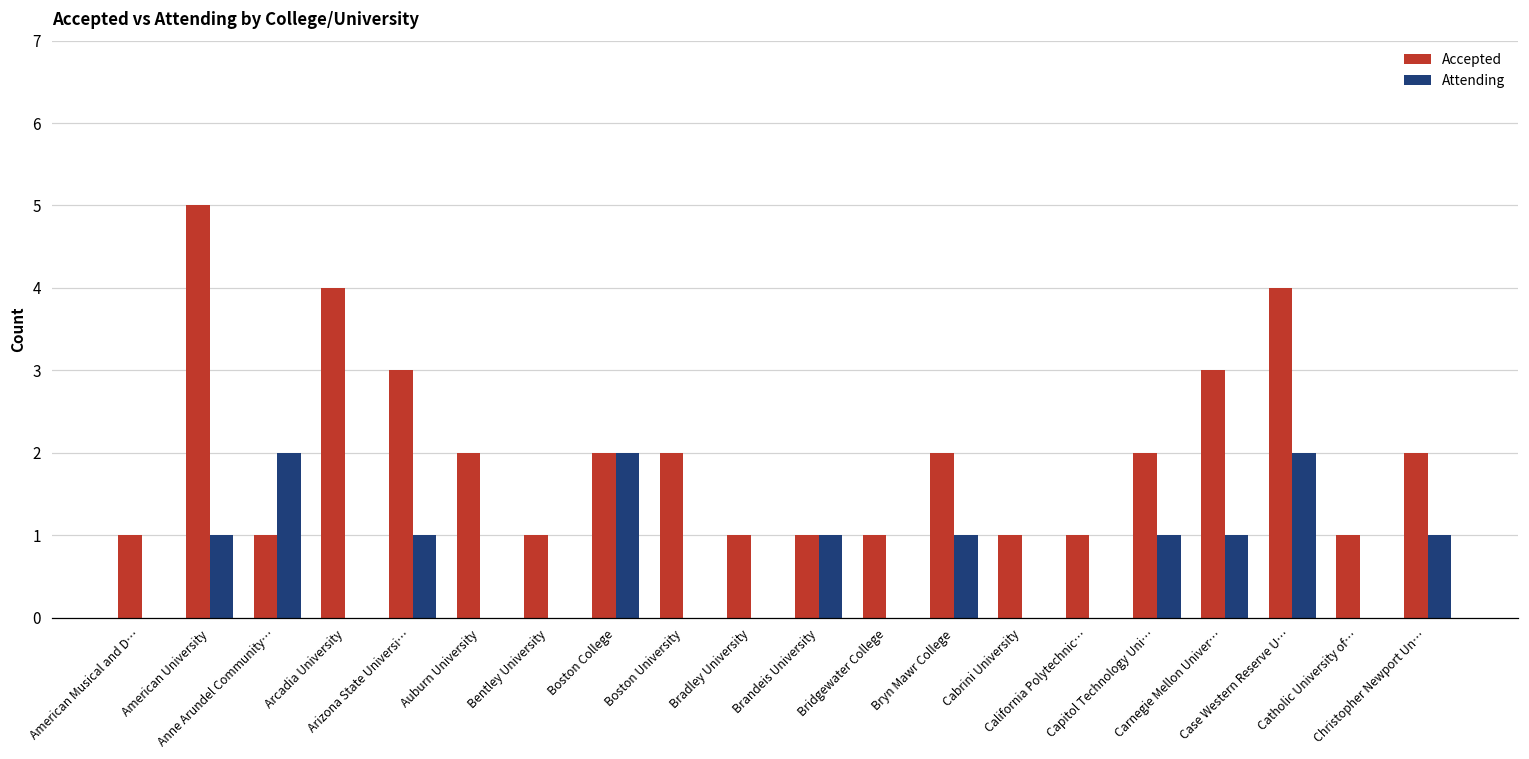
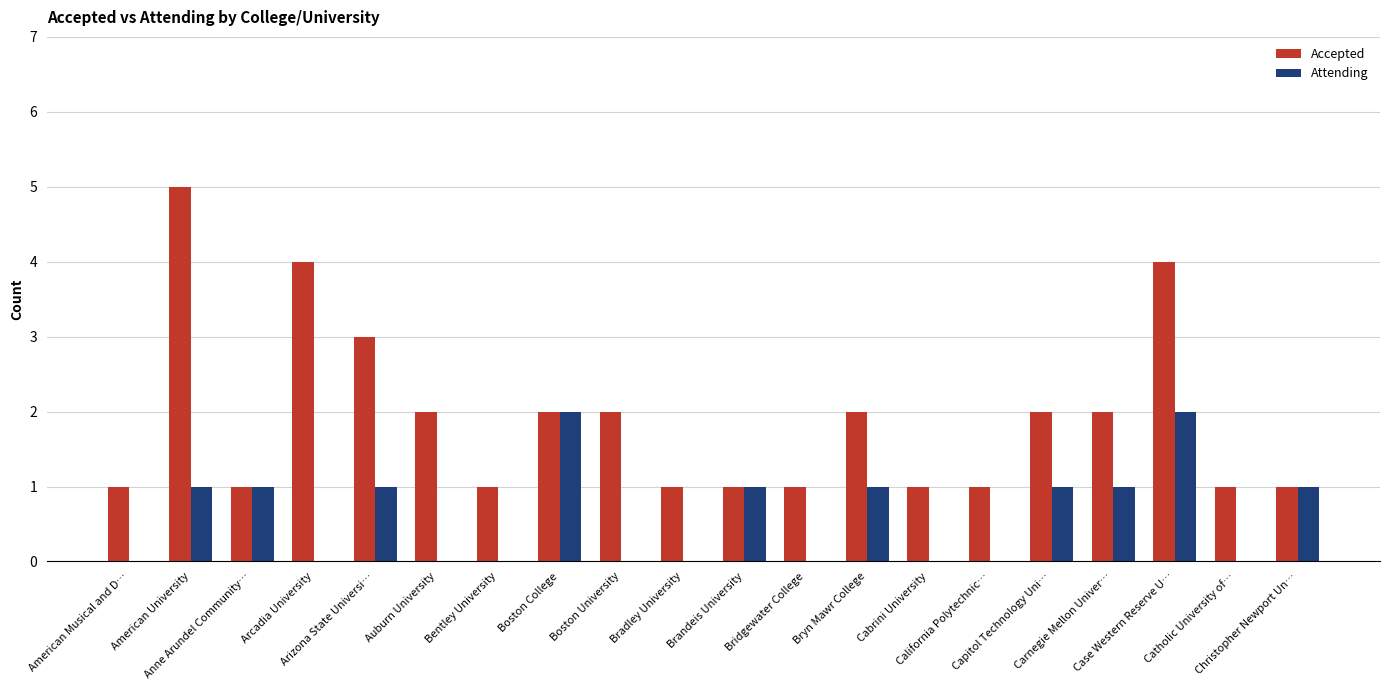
Attending, Anne Arundel Community…: 2 -> 1
Accepted, Carnegie Mellon Univer…: 3 -> 2
Accepted, Christopher Newport Un…: 2 -> 1
